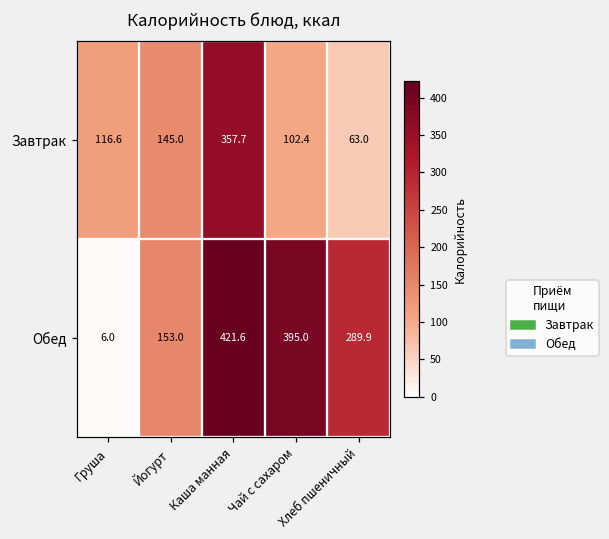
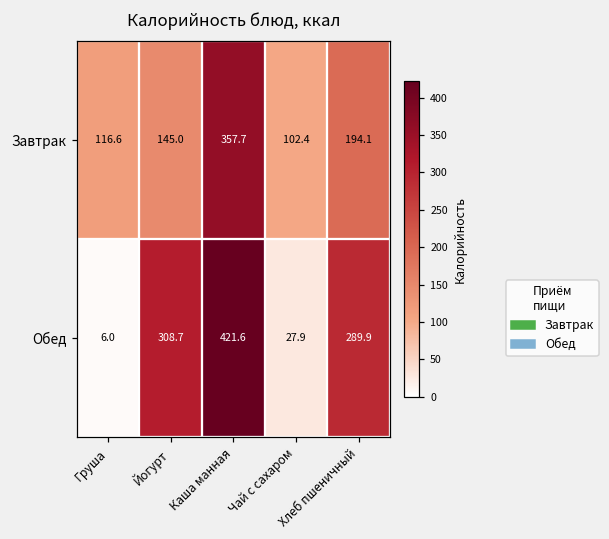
Завтрак, Хлеб пшеничный: 63.0 -> 194.1
Обед, Йогурт: 153.0 -> 308.7
Обед, Чай с сахаром: 395.0 -> 27.9
